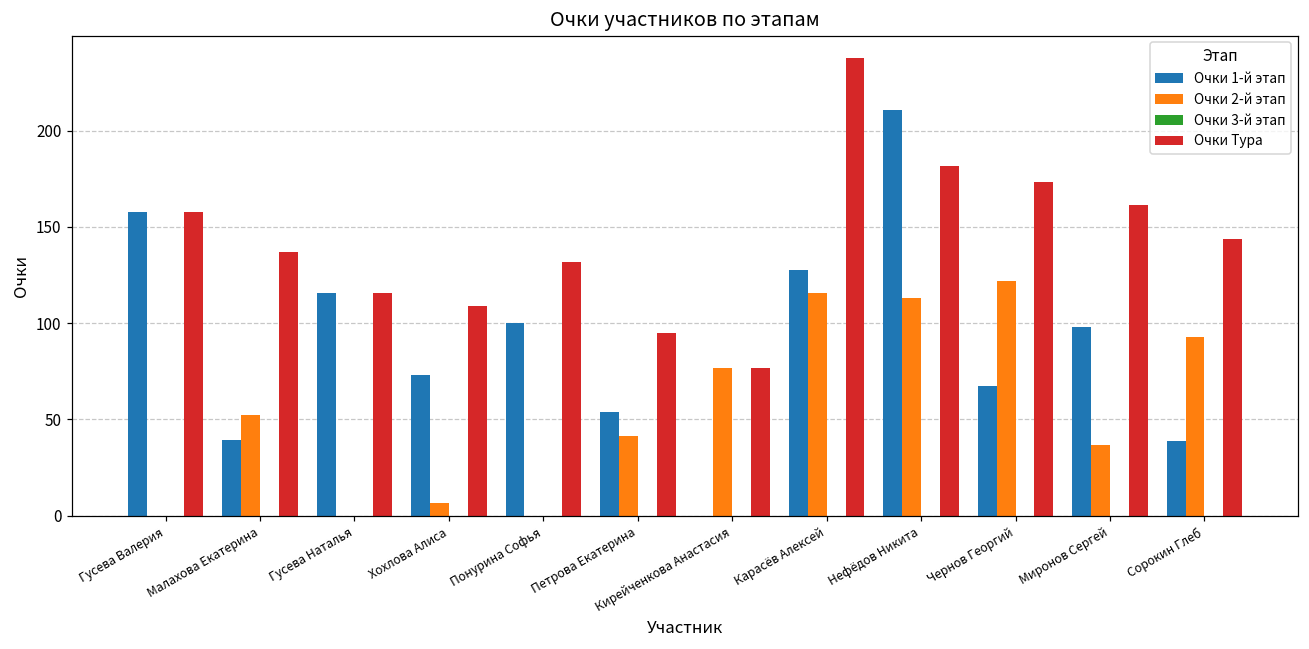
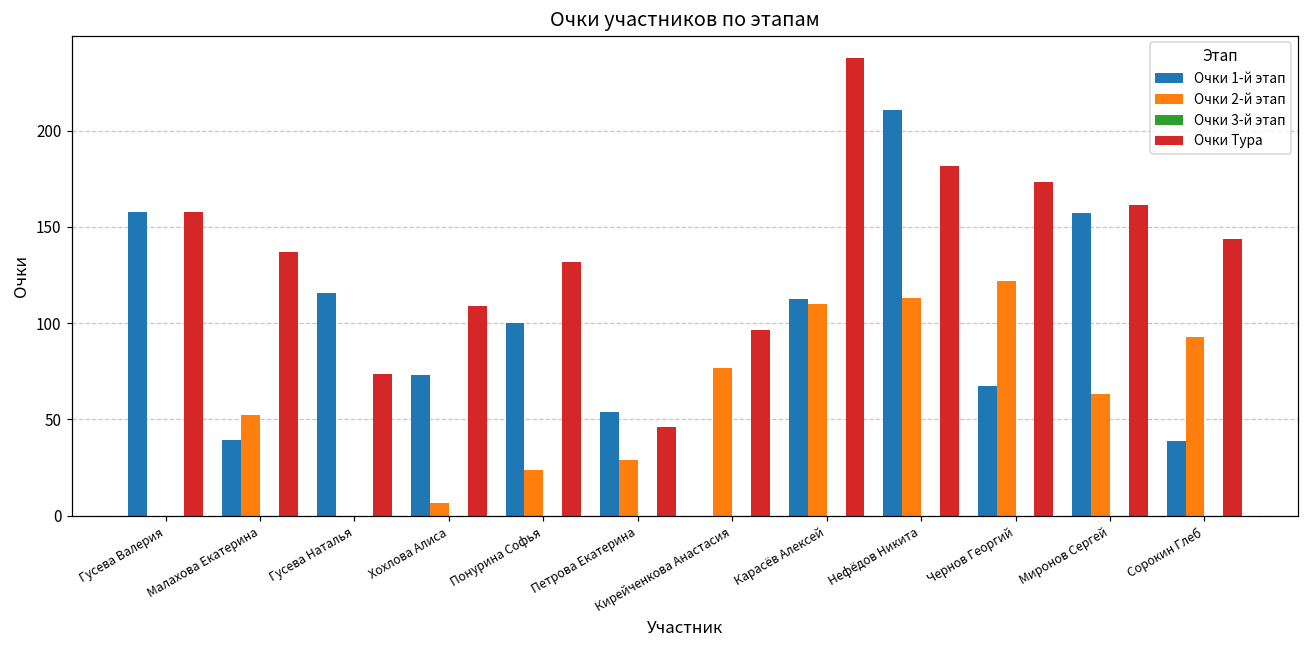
Очки Тура, Гусева Наталья: 116 -> 74
Очки 2-й этап, Понурина Софья: 0 -> 24
Очки 2-й этап, Петрова Екатерина: 41 -> 29
Очки Тура, Петрова Екатерина: 95 -> 46
Очки Тура, Кирейченкова Анастасия: 77 -> 96
Очки 1-й этап, Карасёв Алексей: 128 -> 113
Очки 2-й этап, Карасёв Алексей: 116 -> 110
Очки 1-й этап, Миронов Сергей: 98 -> 157
Очки 2-й этап, Миронов Сергей: 37 -> 63
